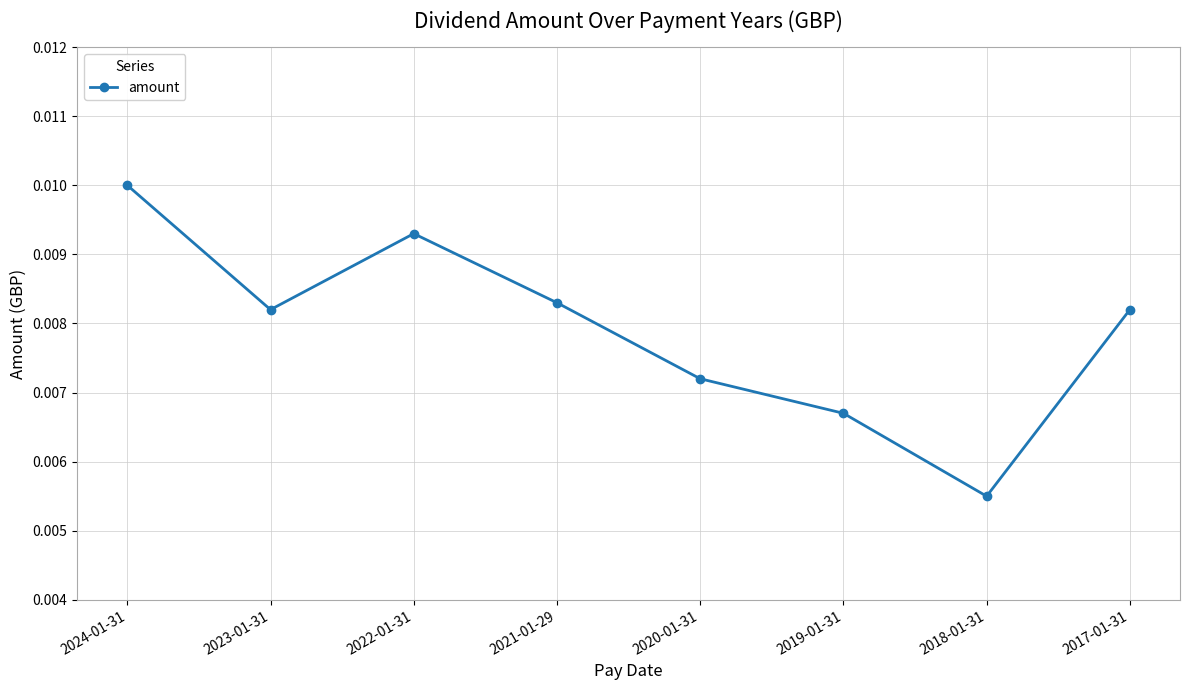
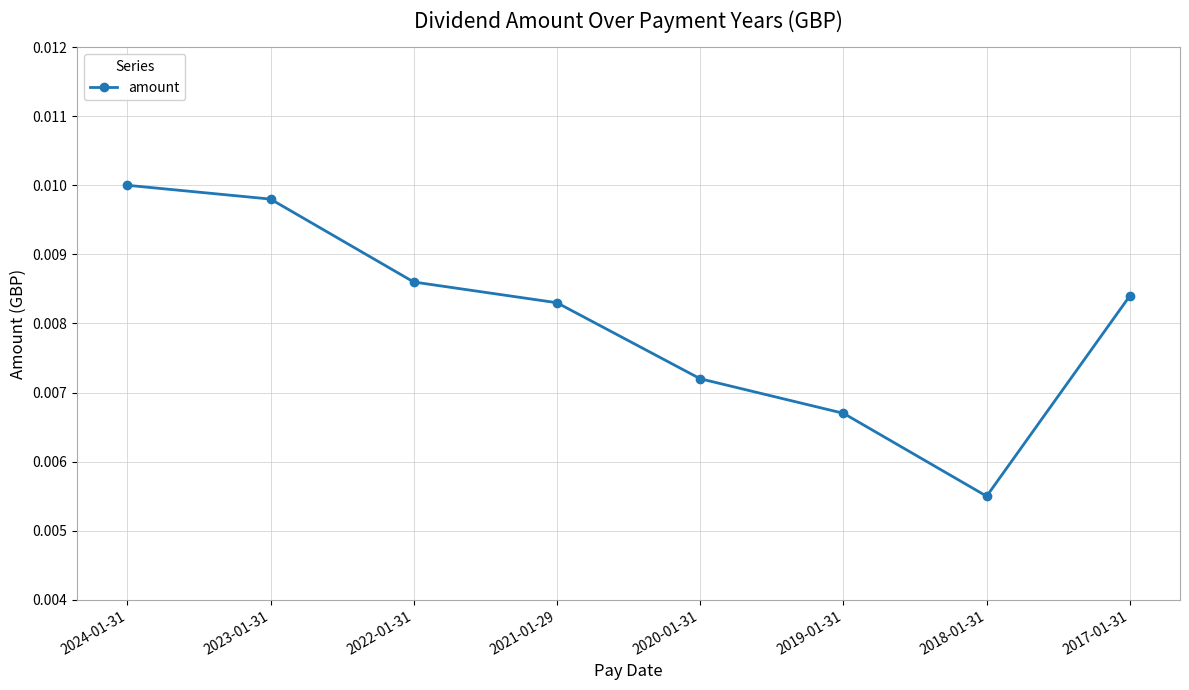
2023-01-31: 0.0082 -> 0.0098
2022-01-31: 0.0093 -> 0.0086
2017-01-31: 0.0082 -> 0.0084
